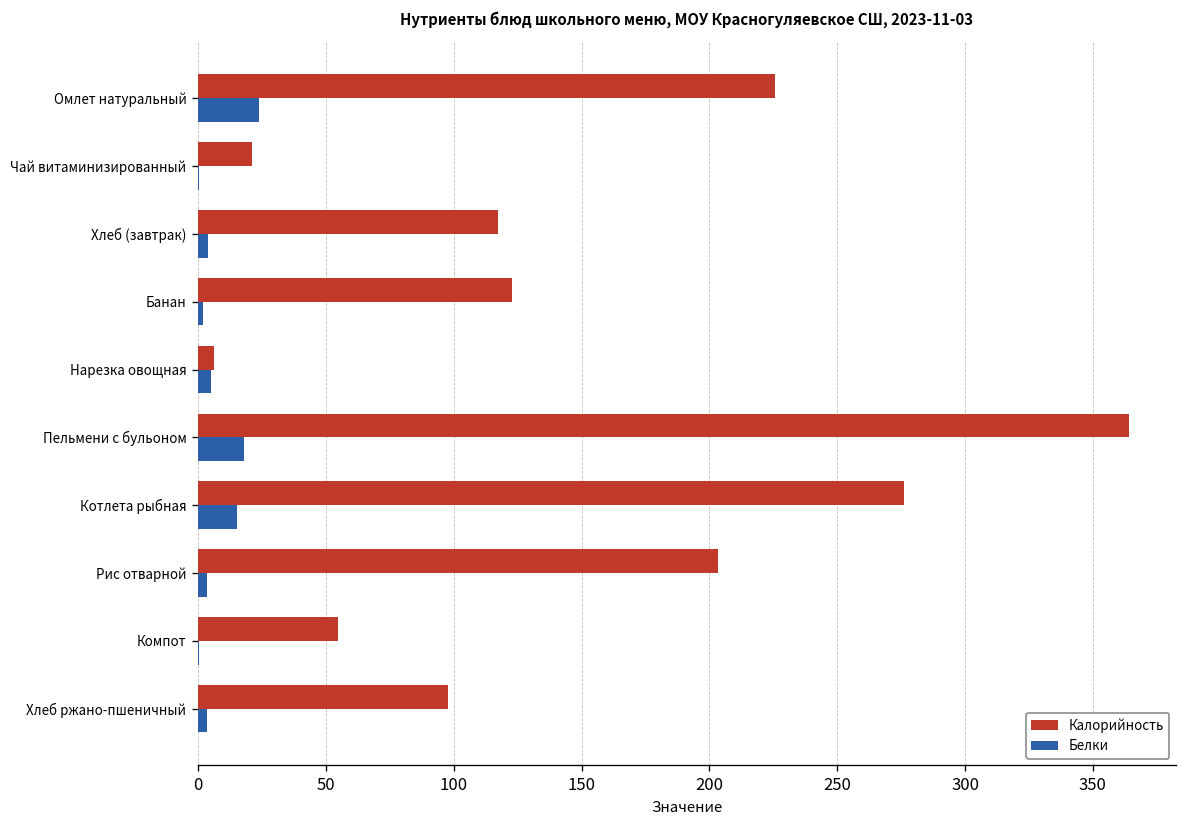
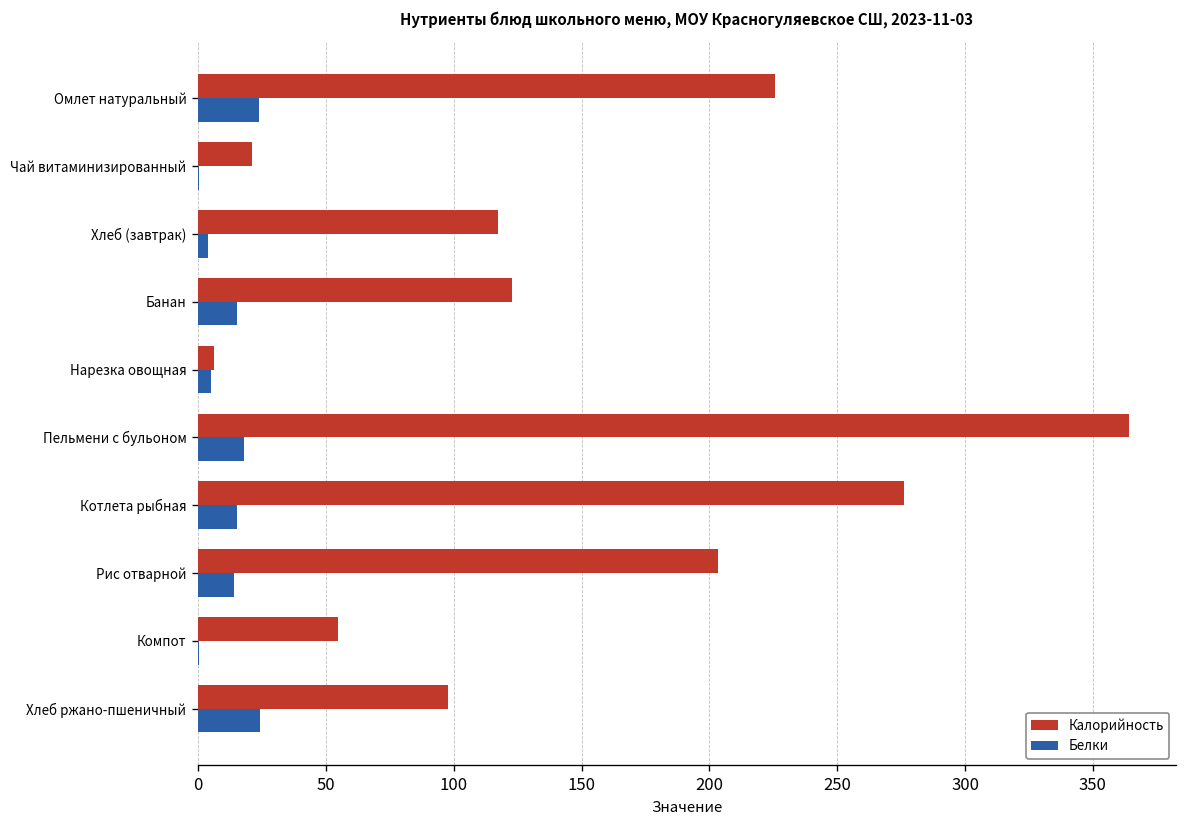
Белки, Банан: 2 -> 15
Белки, Рис отварной: 4 -> 14
Белки, Хлеб ржано-пшеничный: 3 -> 24
